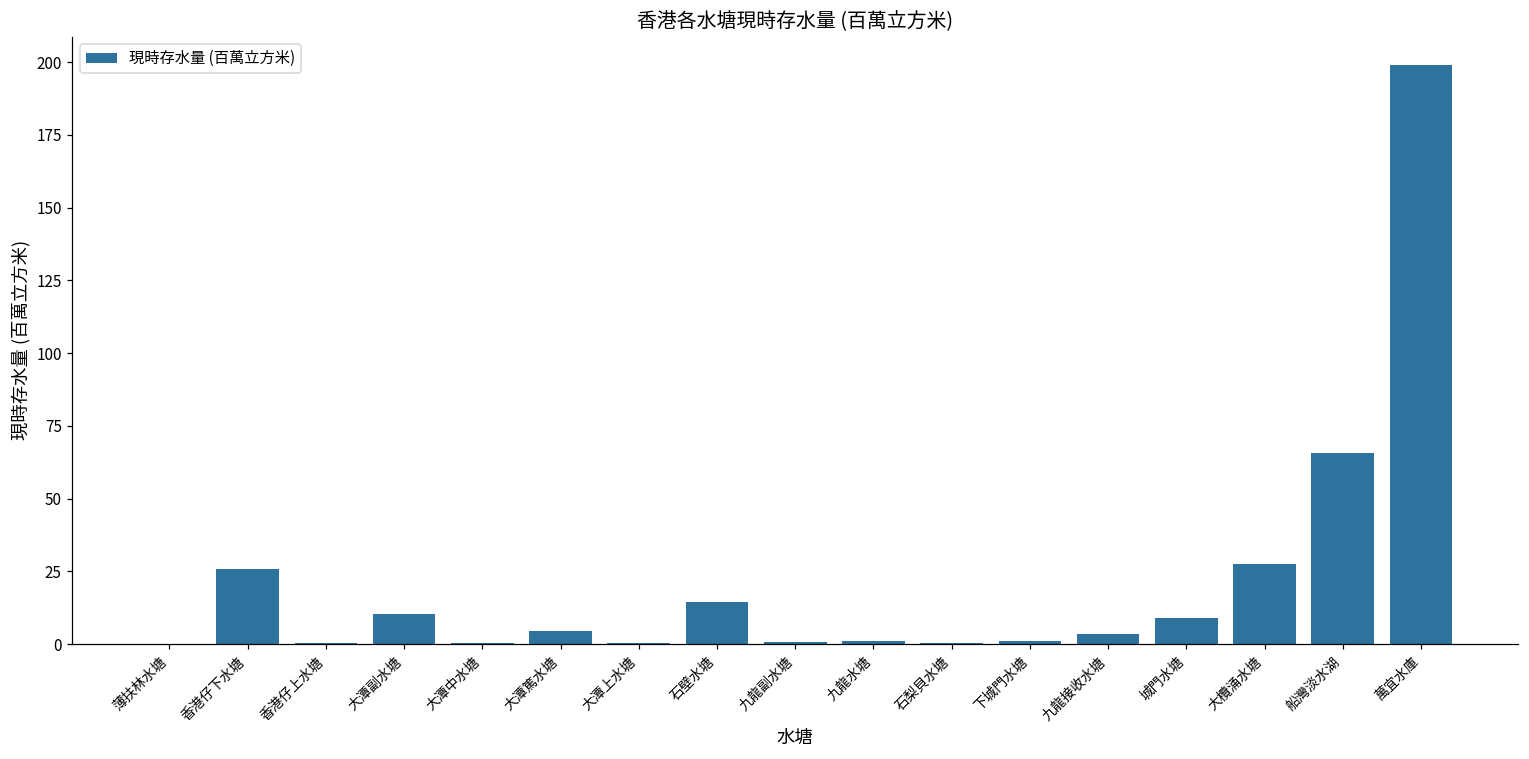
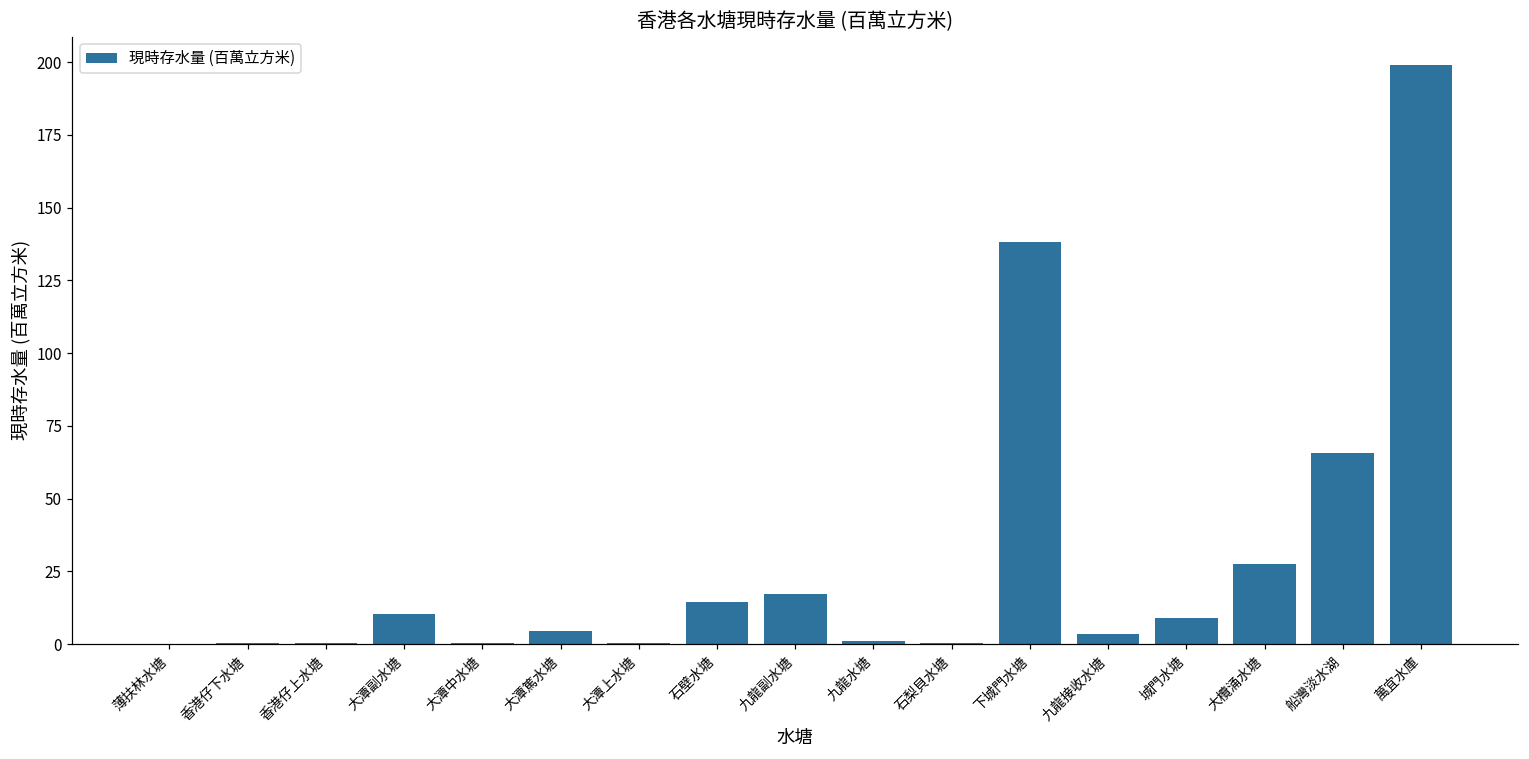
香港仔下水塘: 26 -> 0
九龍副水塘: 1 -> 17
下城門水塘: 1 -> 138
